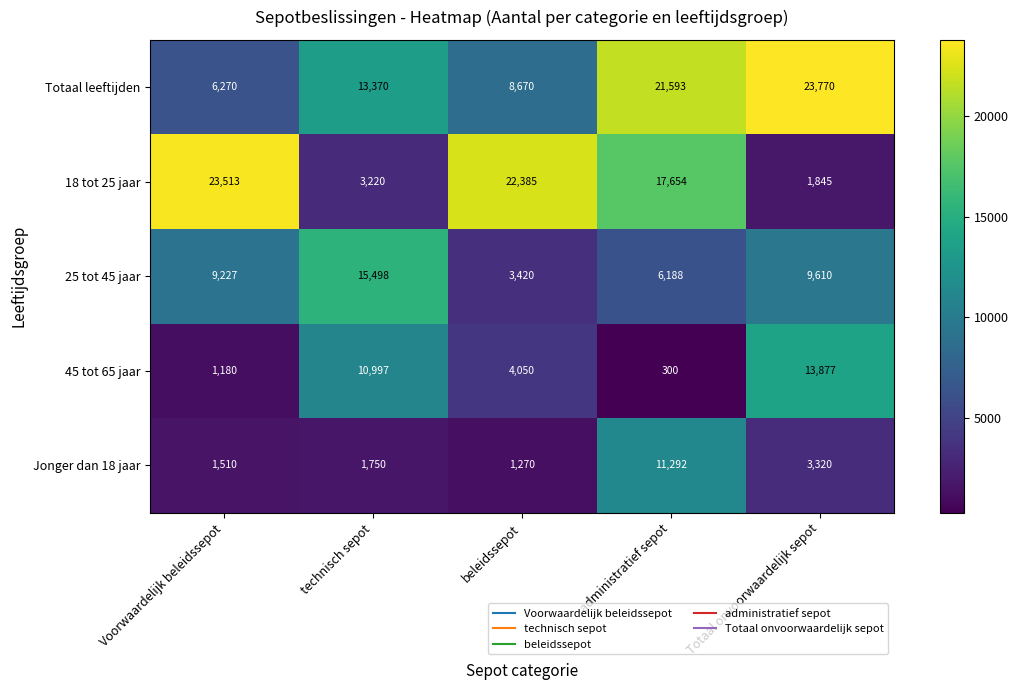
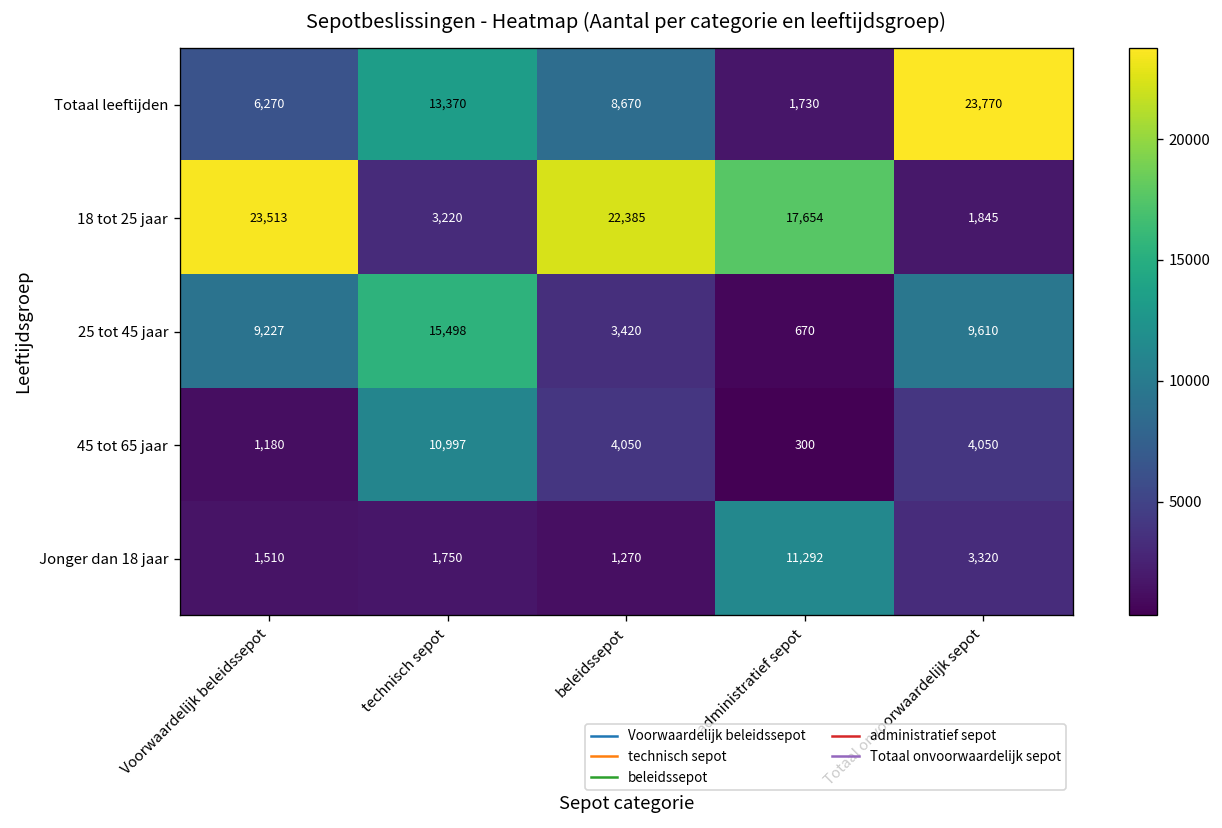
Totaal leeftijden, administratief sepot: 21,593 -> 1,730
25 tot 45 jaar, administratief sepot: 6,188 -> 670
45 tot 65 jaar, Totaal onvoorwaardelijk sepot: 13,877 -> 4,050
